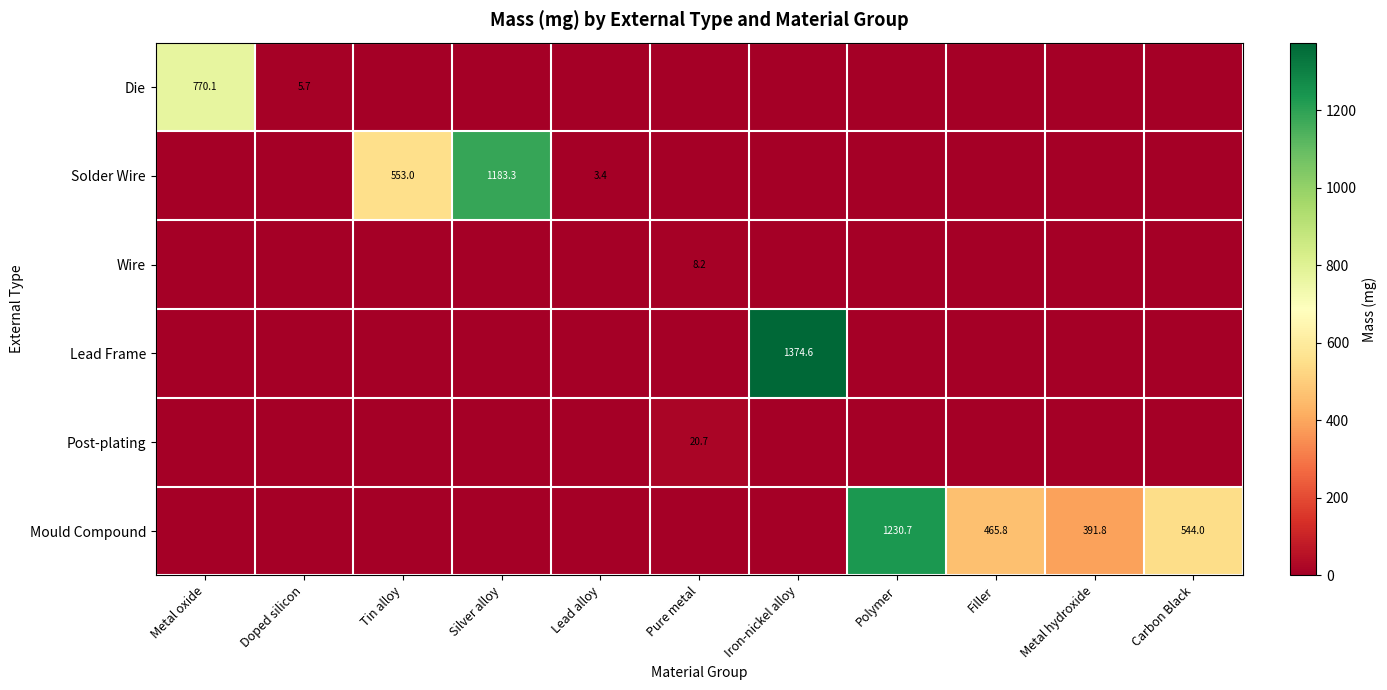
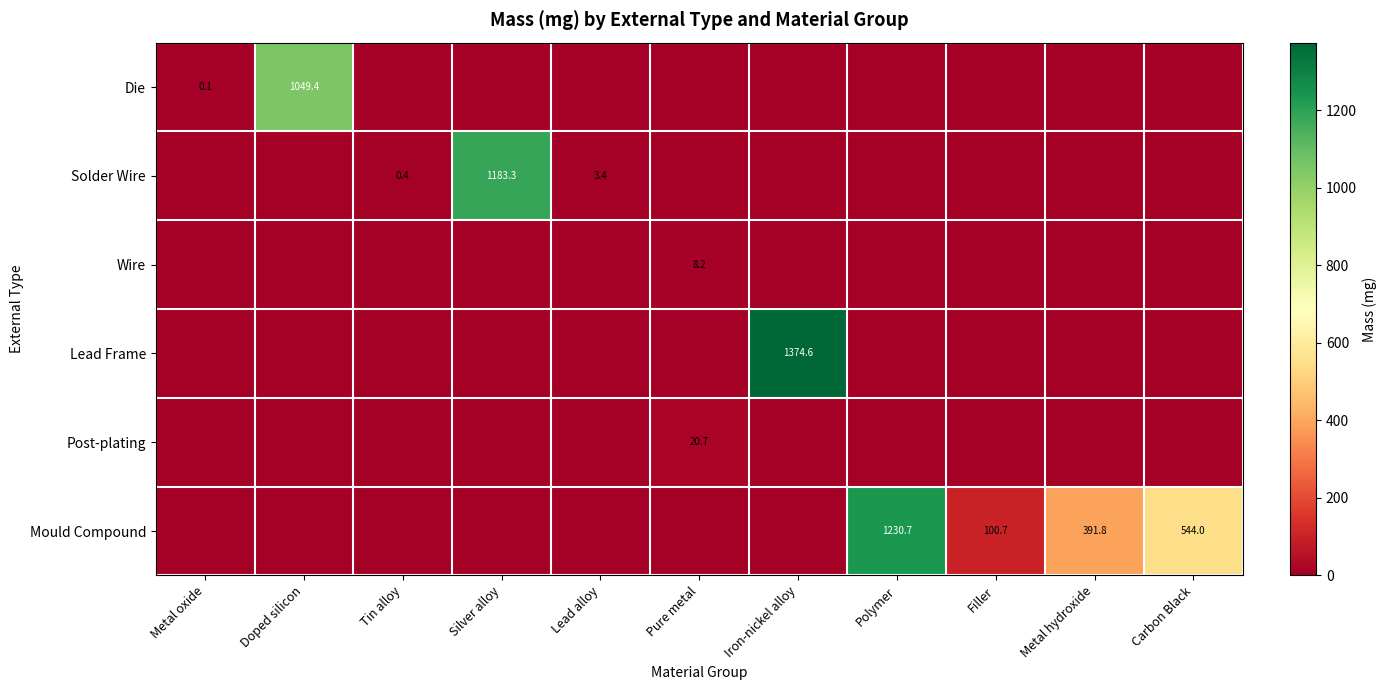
Die, Metal oxide: 770.1 -> 0.1
Die, Doped silicon: 5.7 -> 1049.4
Solder Wire, Tin alloy: 553.0 -> 0.4
Mould Compound, Filler: 465.8 -> 100.7
